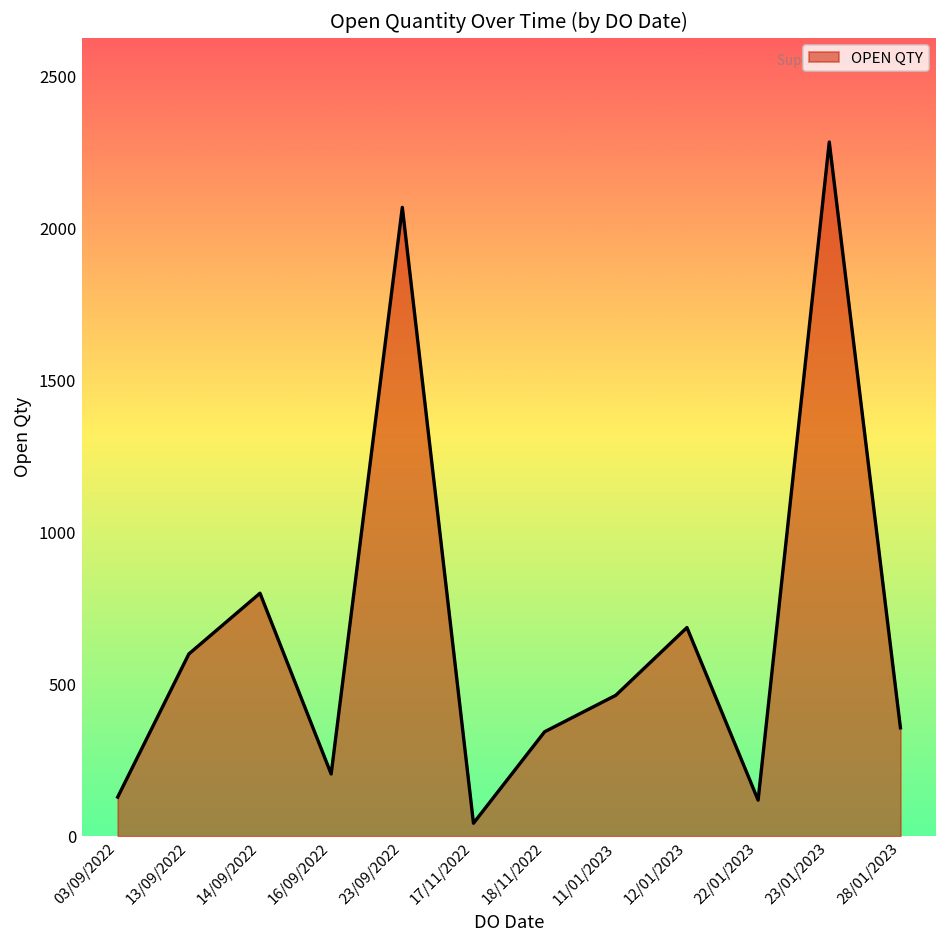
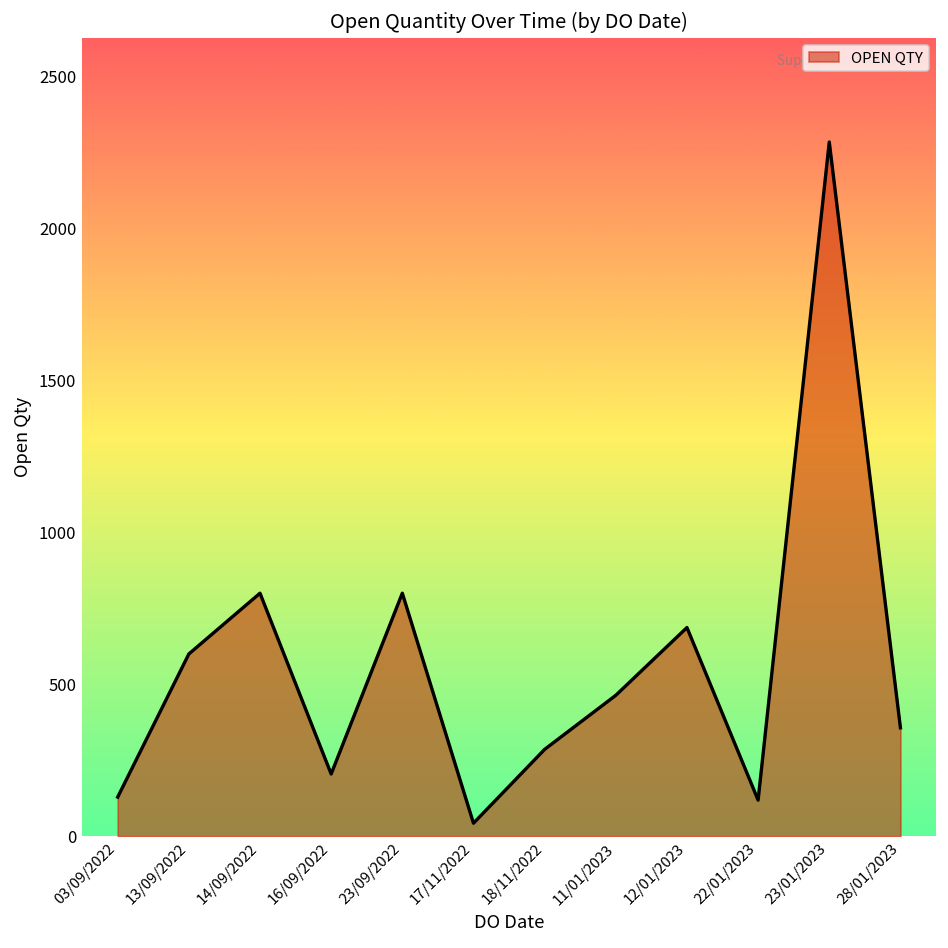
23/09/2022: 2070 -> 800
18/11/2022: 340 -> 290
